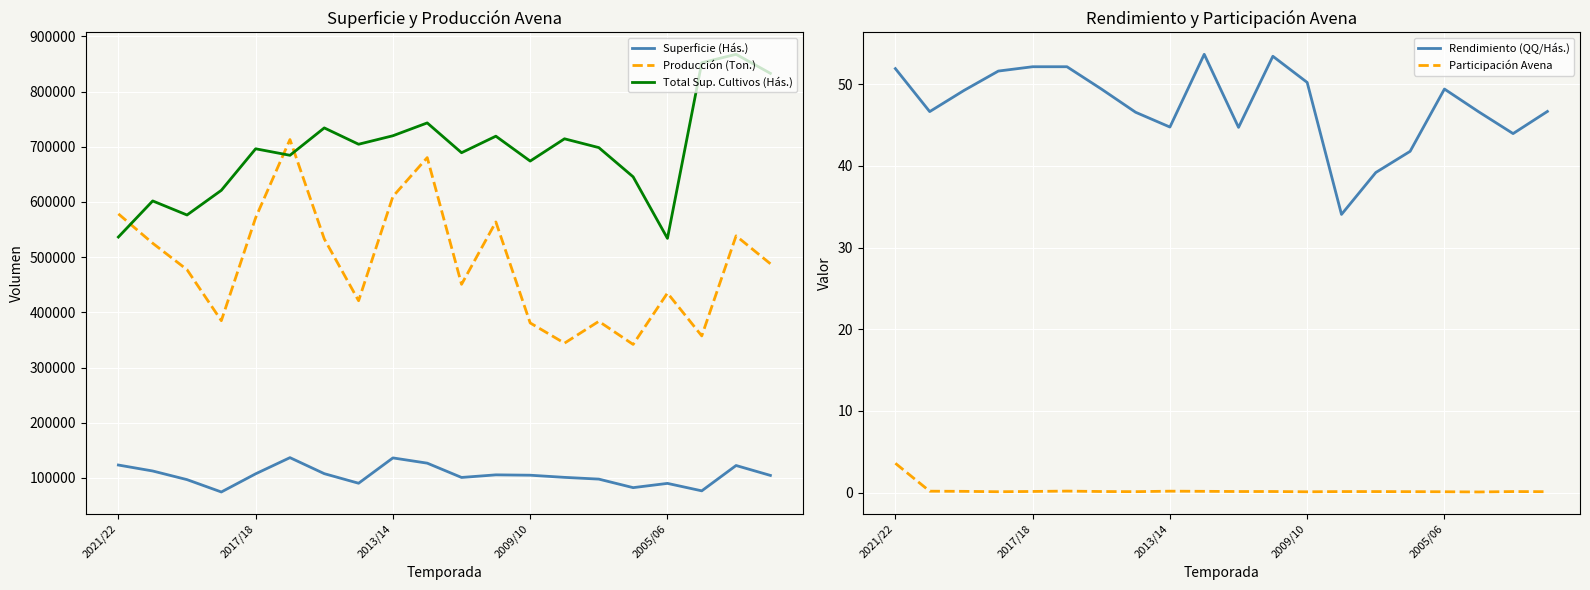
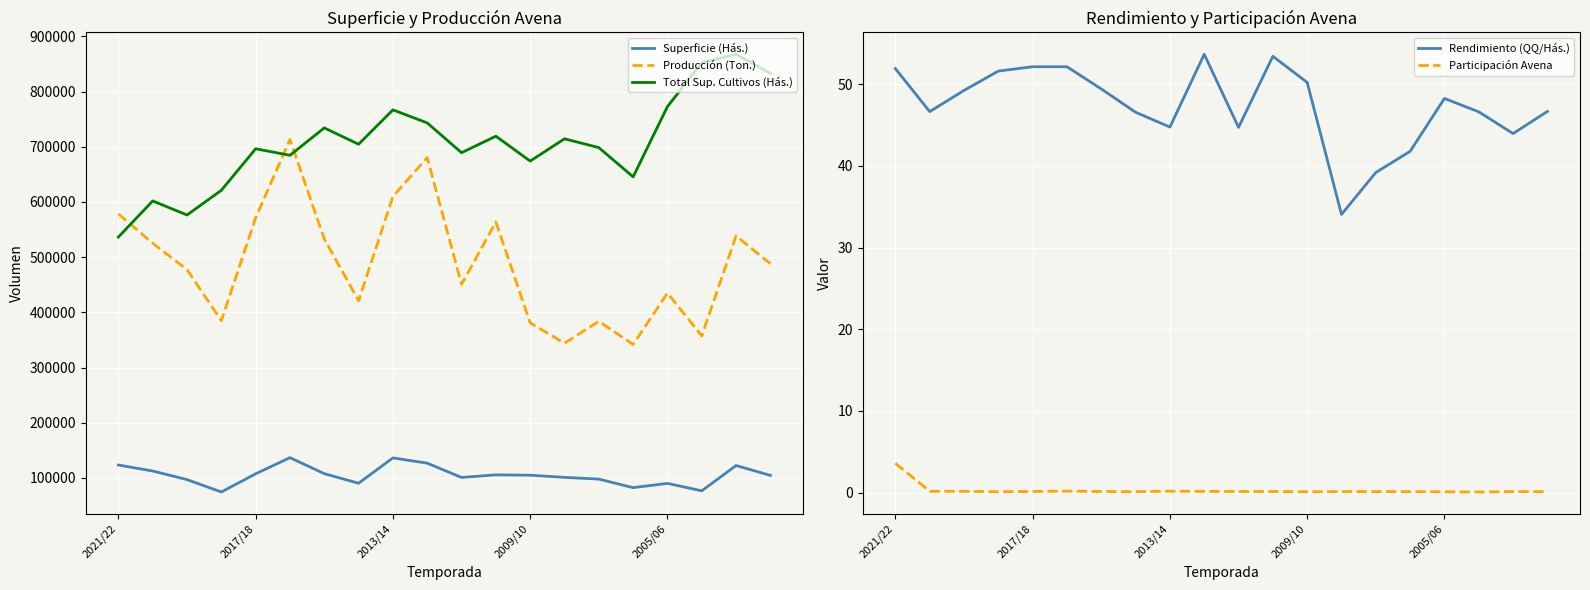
Superficie y Producción Avena, Total Sup. Cultivos (Hás.), 2013/14: 720000 -> 770000
Superficie y Producción Avena, Total Sup. Cultivos (Hás.), 2005/06: 530000 -> 770000
Rendimiento y Participación Avena, Rendimiento (QQ/Hás.), 2005/06: 49 -> 48
